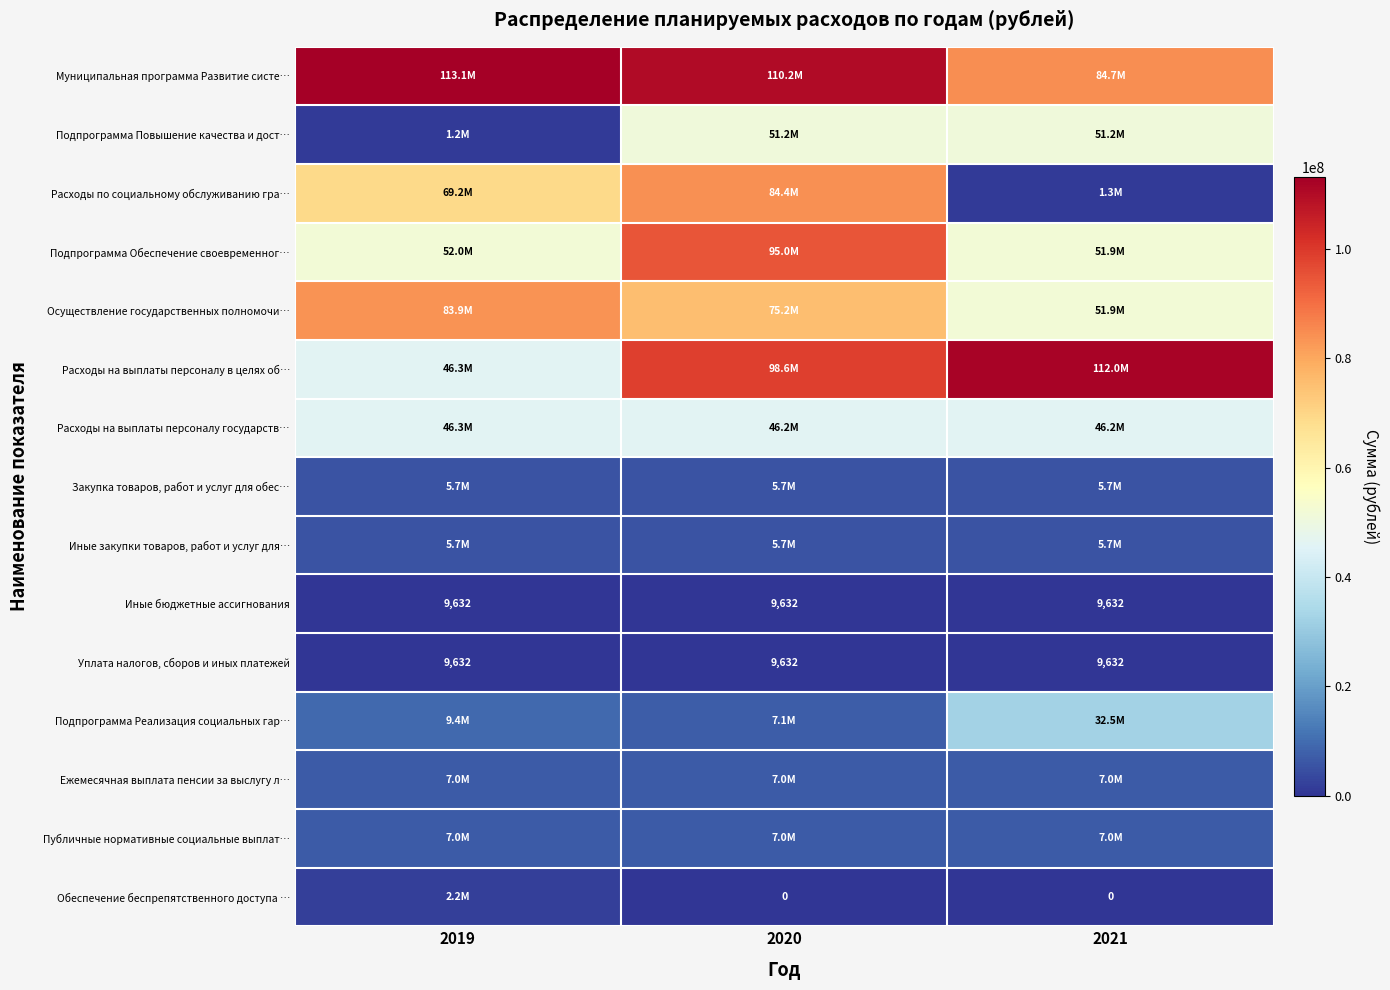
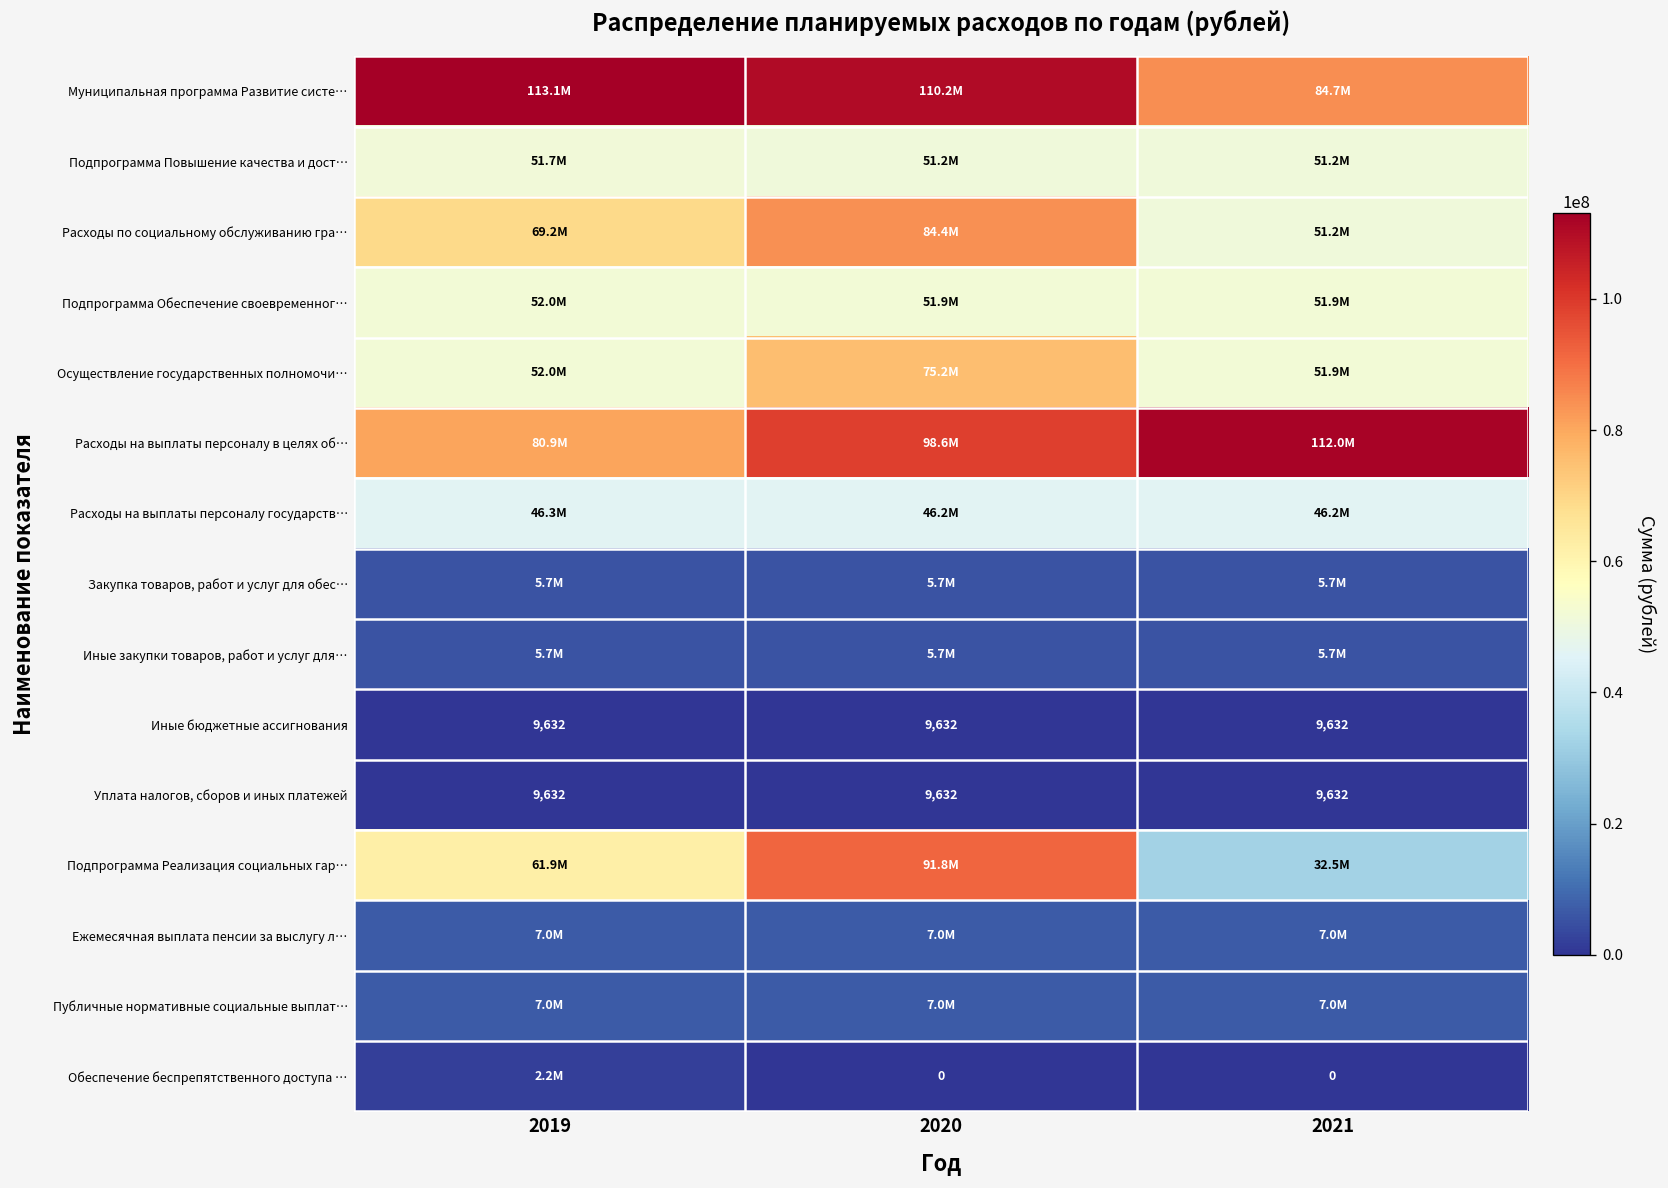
Подпрограмма Повышение качества и дост…, 2019: 1.2M -> 51.7M
Расходы по социальному обслуживанию гра…, 2021: 1.3M -> 51.2M
Подпрограмма Обеспечение своевременног…, 2020: 95.0M -> 51.9M
Осуществление государственных полномочи…, 2019: 83.9M -> 52.0M
Расходы на выплаты персоналу в целях об…, 2019: 46.3M -> 80.9M
Подпрограмма Реализация социальных гар…, 2019: 9.4M -> 61.9M
Подпрограмма Реализация социальных гар…, 2020: 7.1M -> 91.8M
